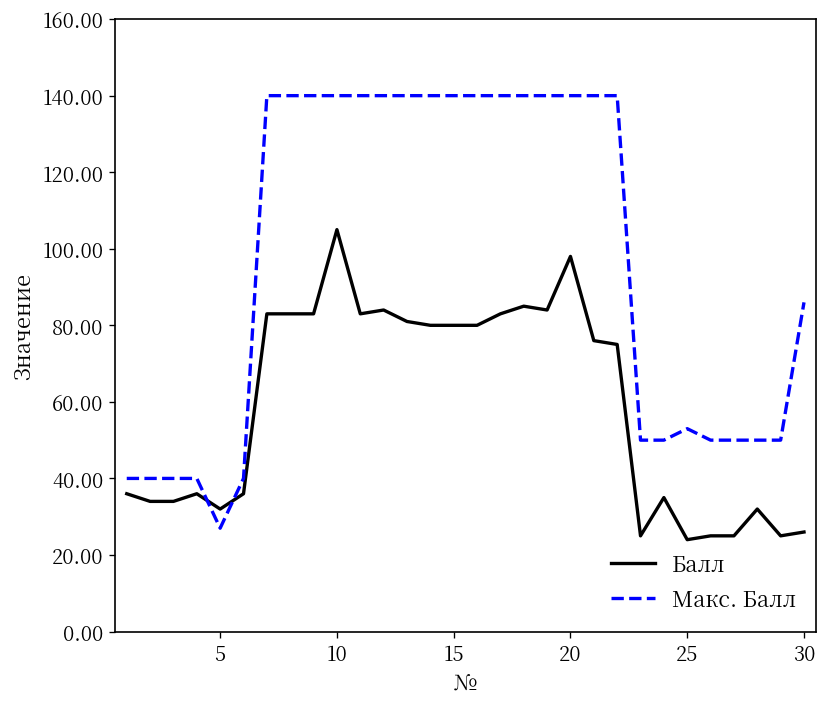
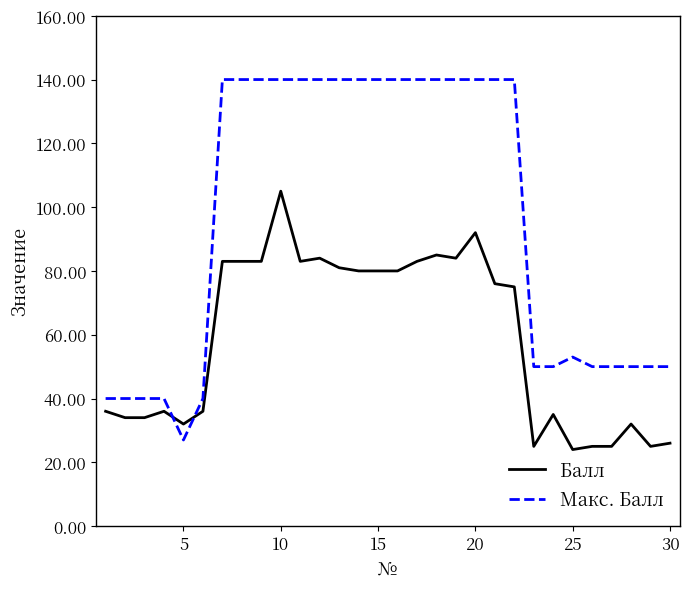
Балл, 20: 98 -> 92
Макс. Балл, 30: 86 -> 50
